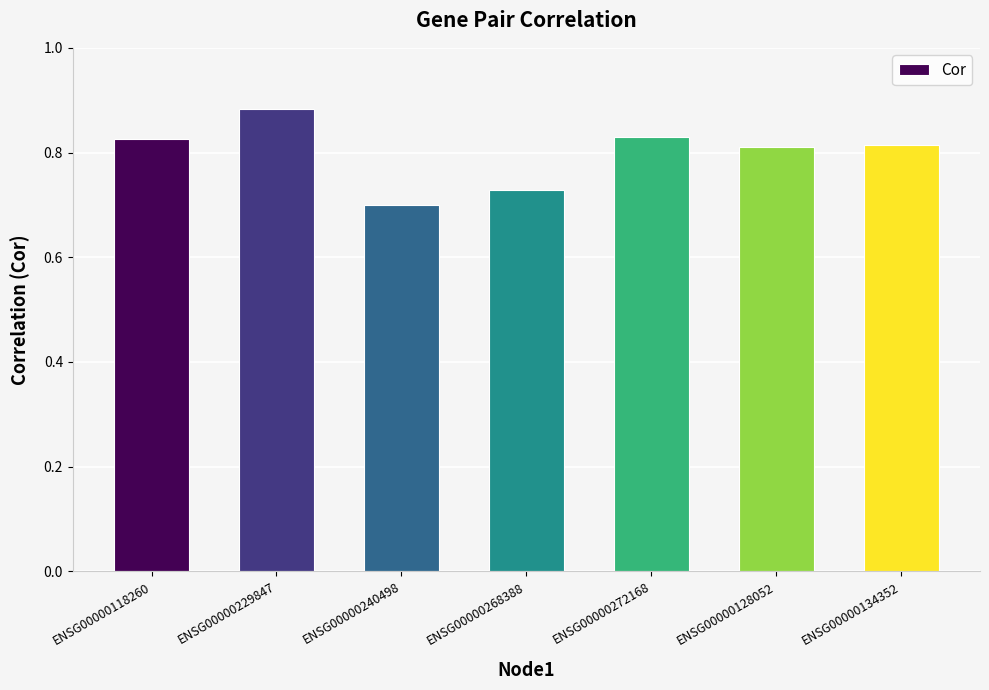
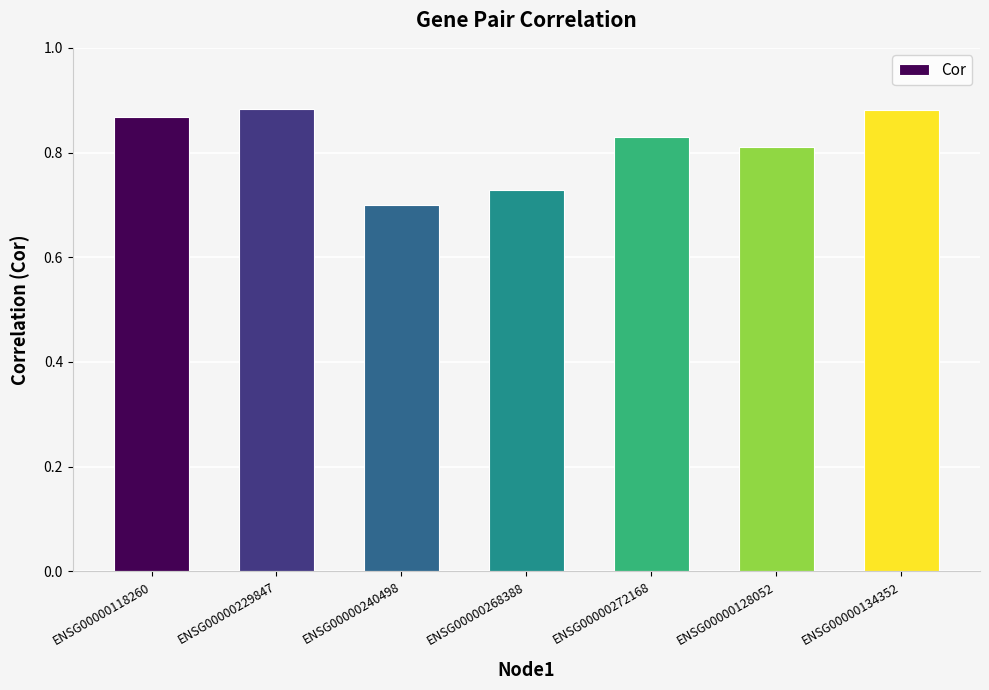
ENSG00000118260: 0.83 -> 0.87
ENSG00000134352: 0.82 -> 0.88
